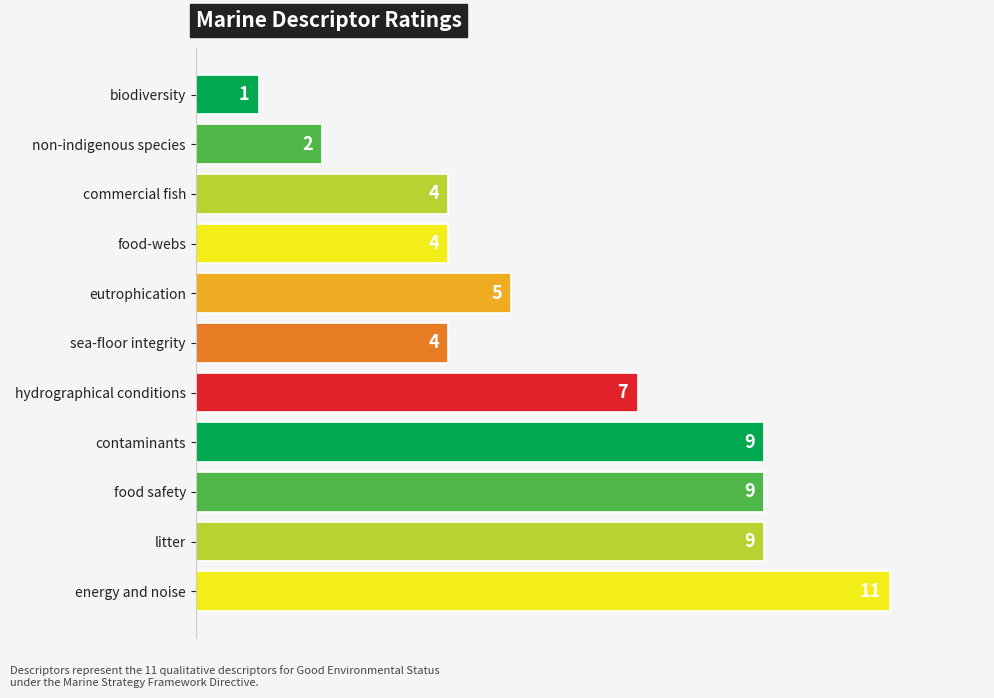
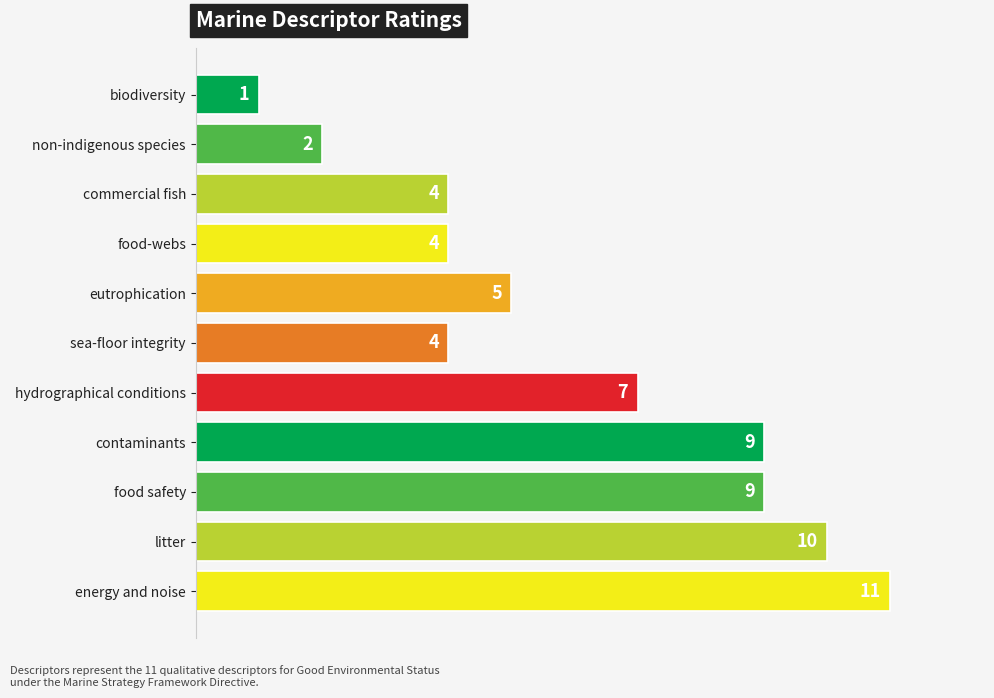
litter: 9 -> 10
